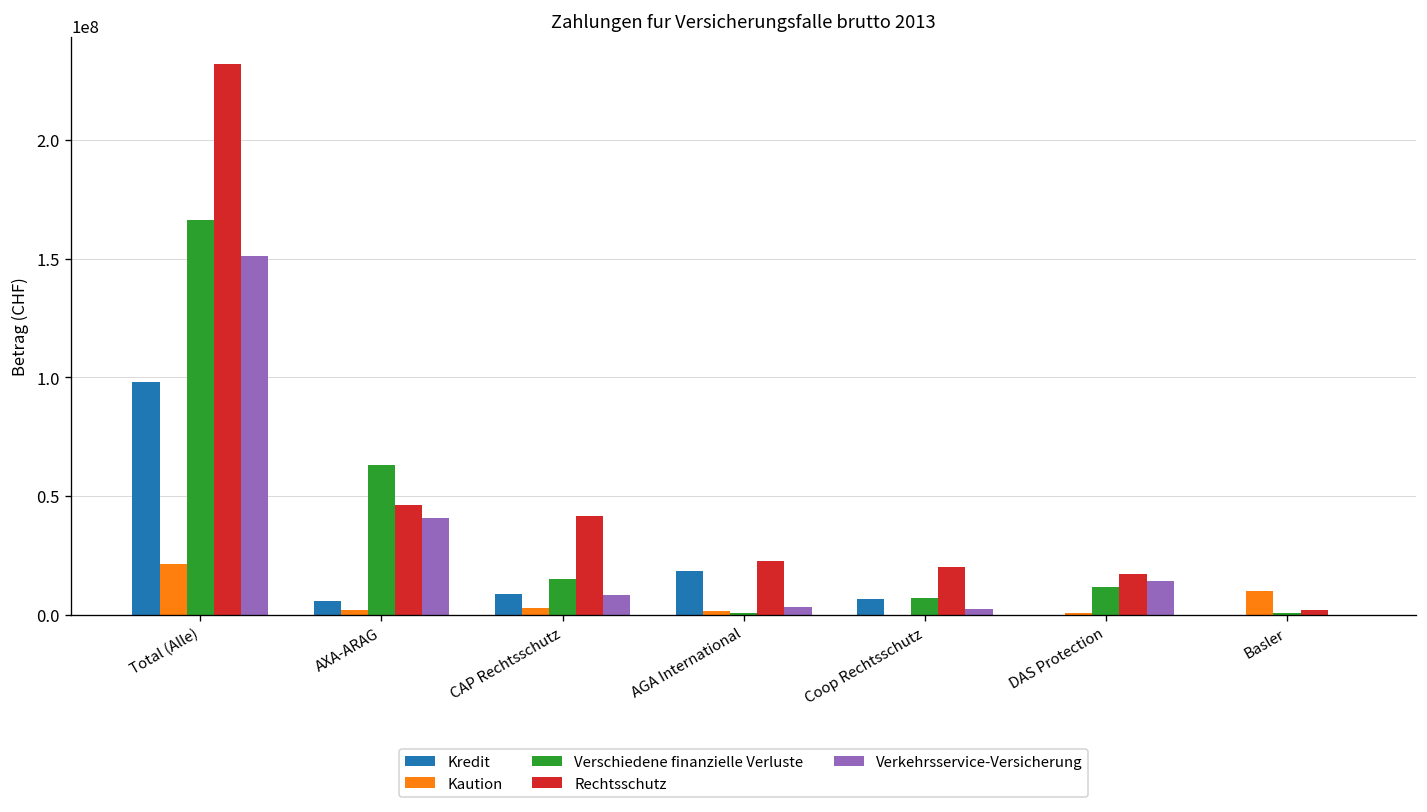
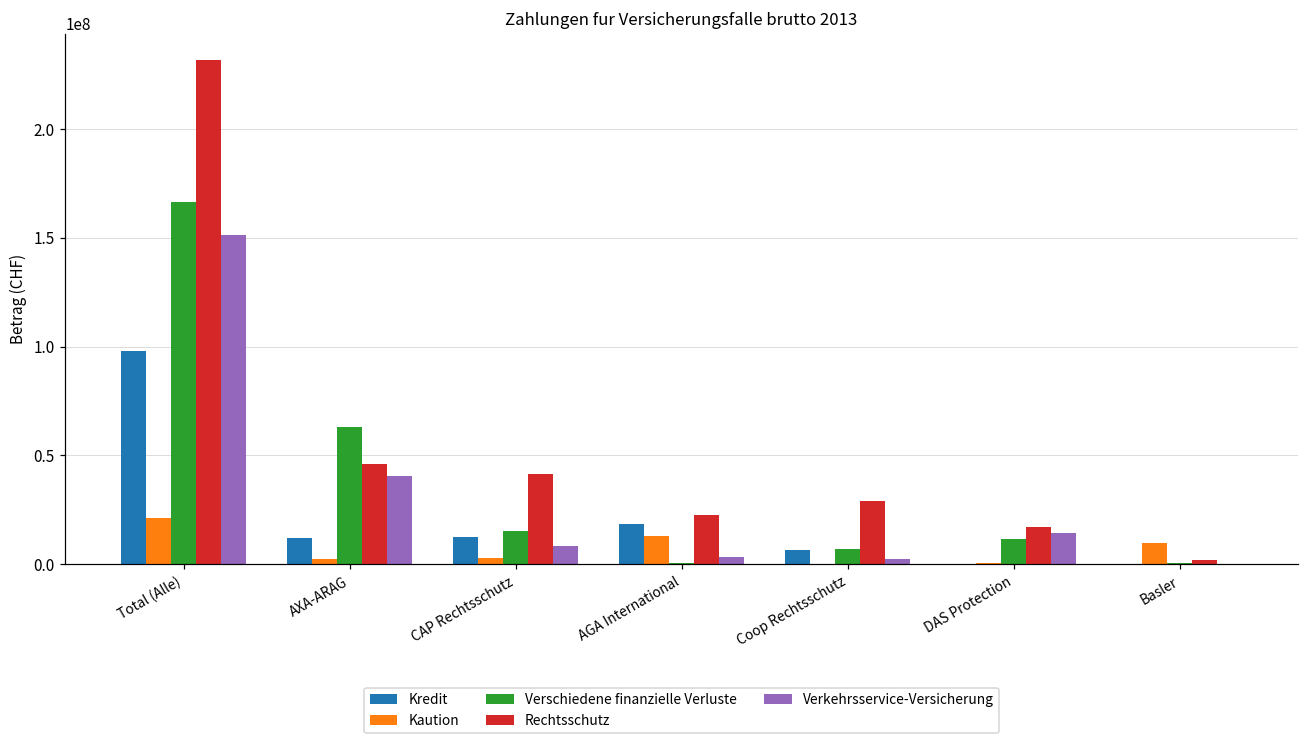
Kredit, AXA-ARAG: 6000000 -> 12000000
Kredit, CAP Rechtsschutz: 9000000 -> 13000000
Kaution, AGA International: 2000000 -> 13000000
Rechtsschutz, Coop Rechtsschutz: 20000000 -> 29000000
